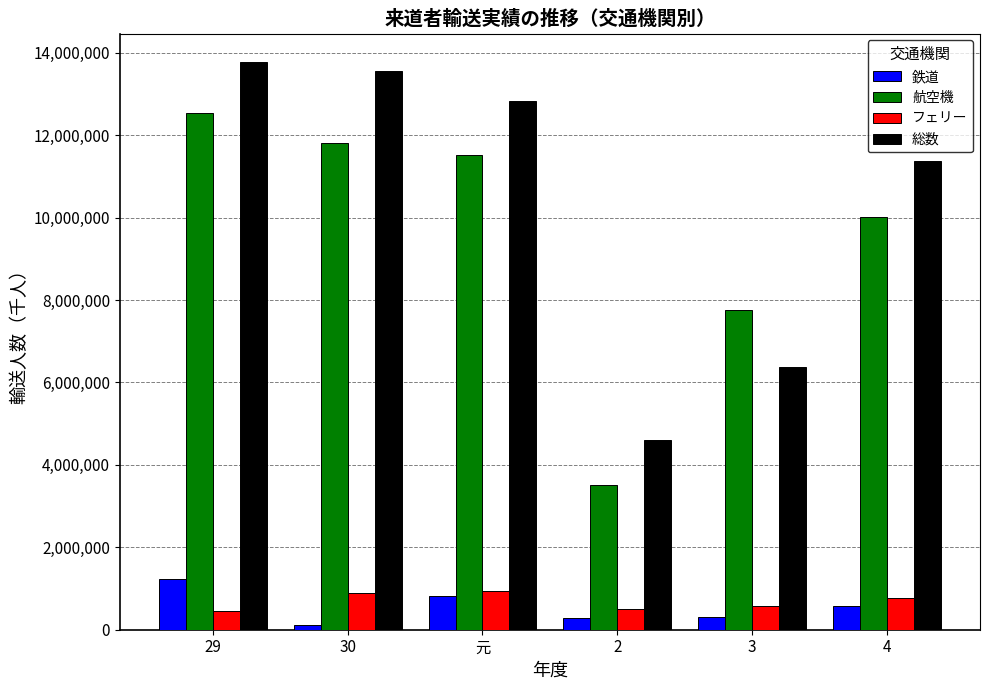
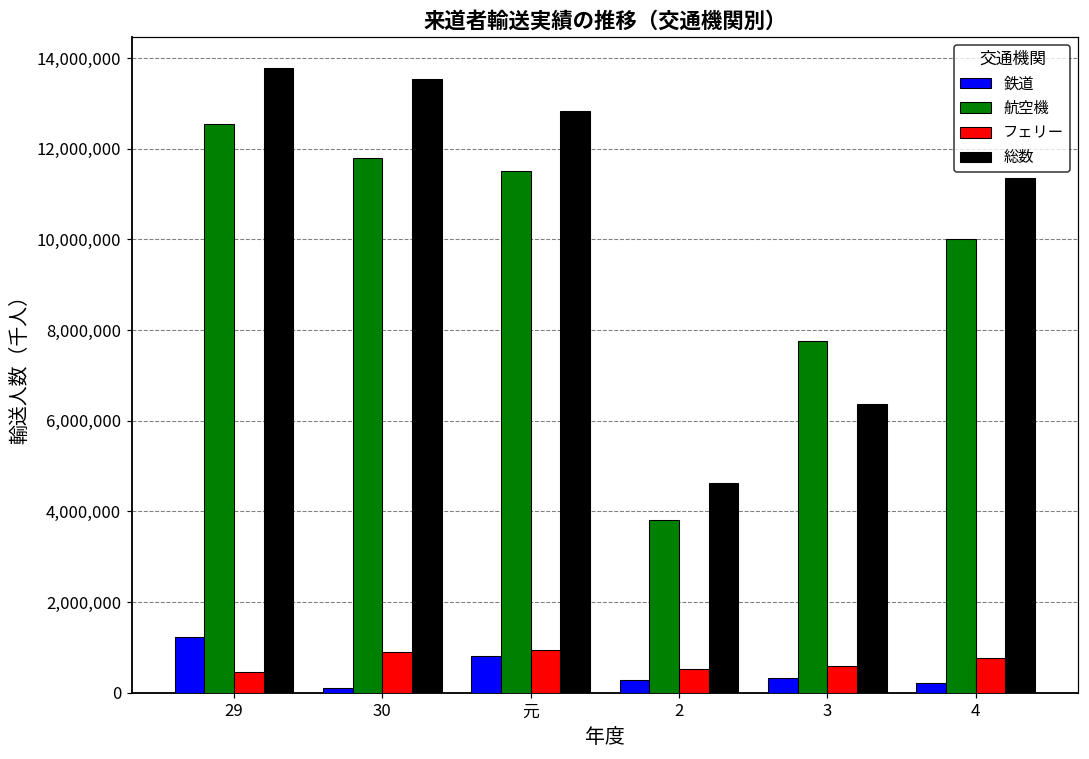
航空機, 2: 3,500,000 -> 3,800,000
鉄道, 4: 600,000 -> 200,000
